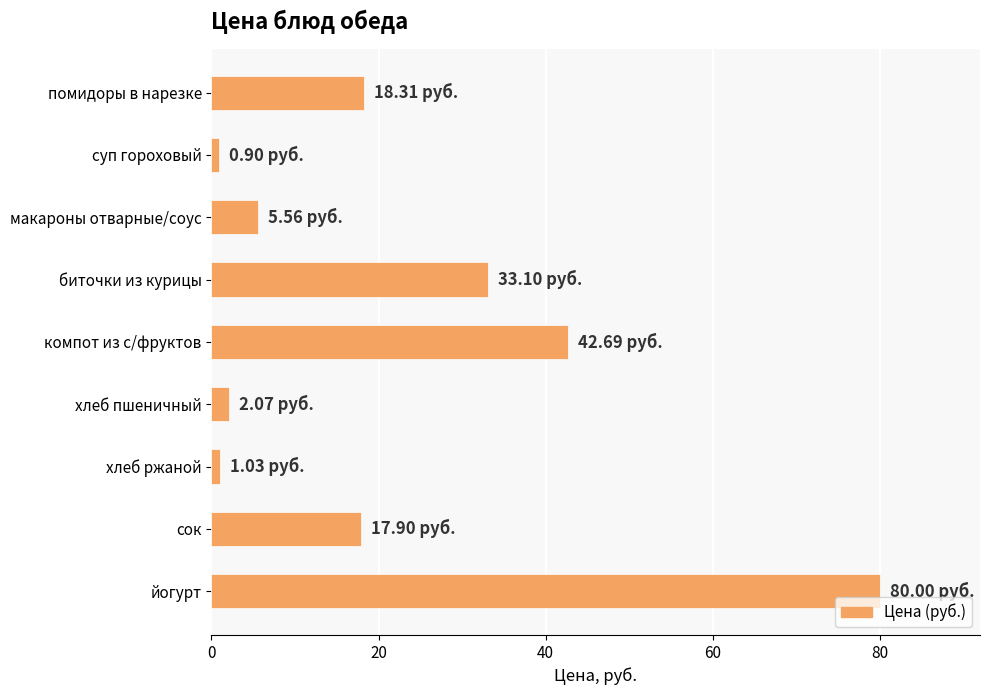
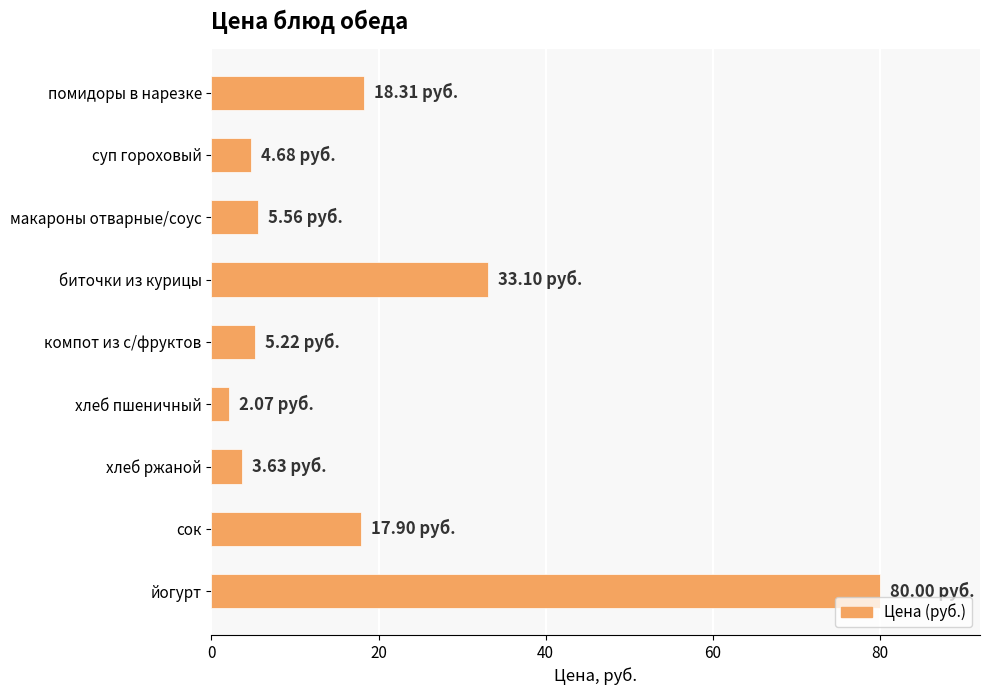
суп гороховый: 0.90 -> 4.68
компот из с/фруктов: 42.69 -> 5.22
хлеб ржаной: 1.03 -> 3.63
